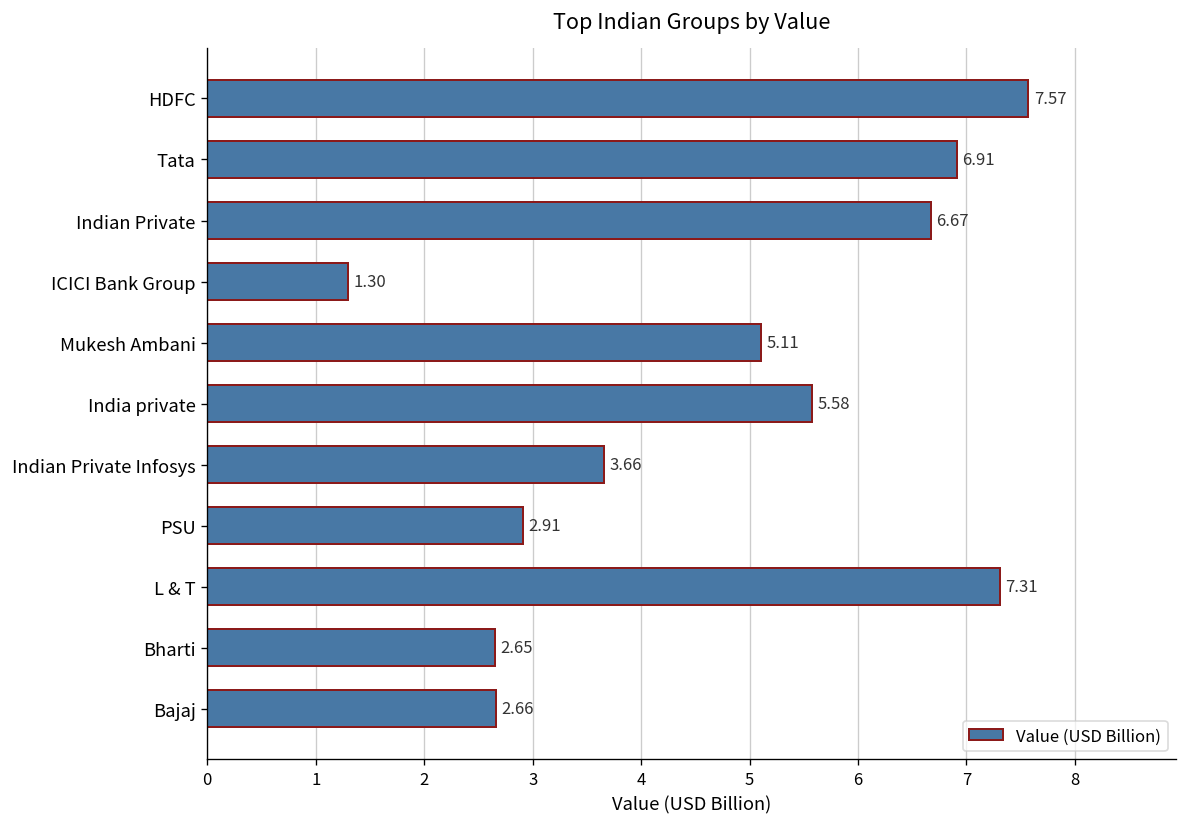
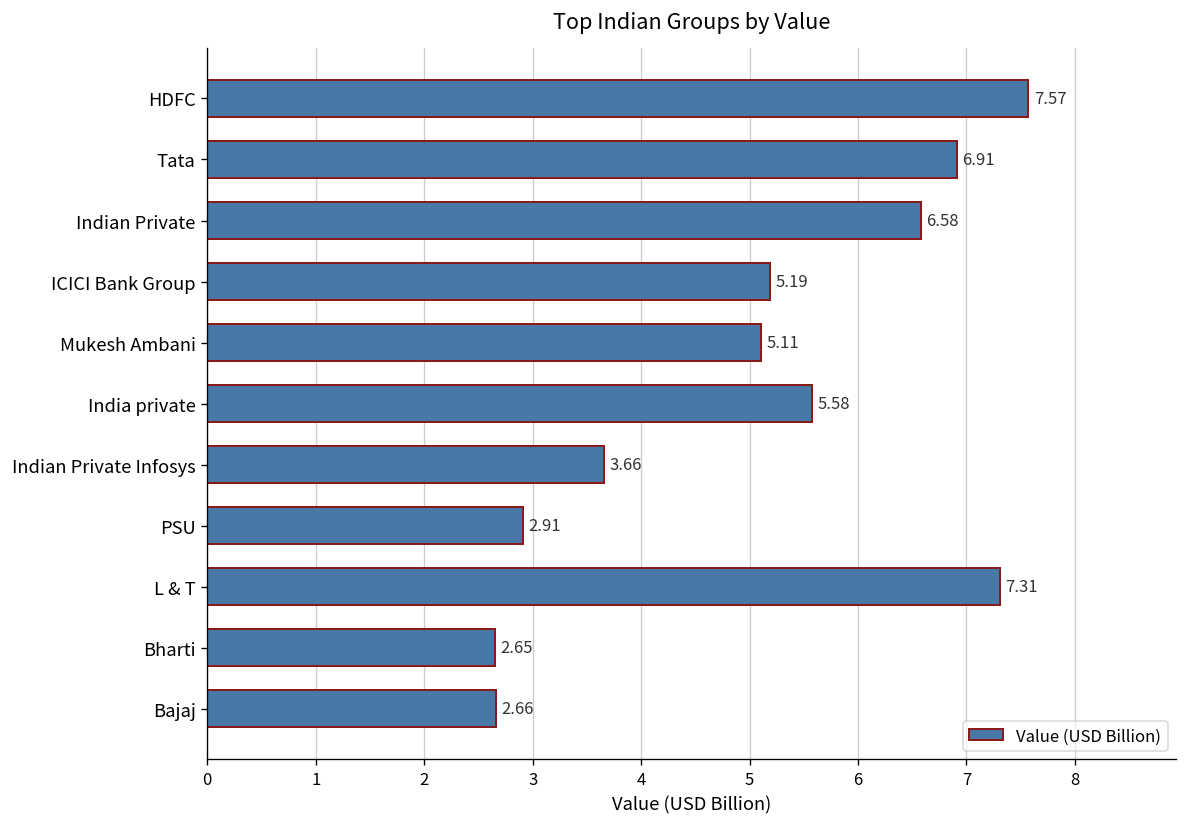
Indian Private: 6.67 -> 6.58
ICICI Bank Group: 1.30 -> 5.19
